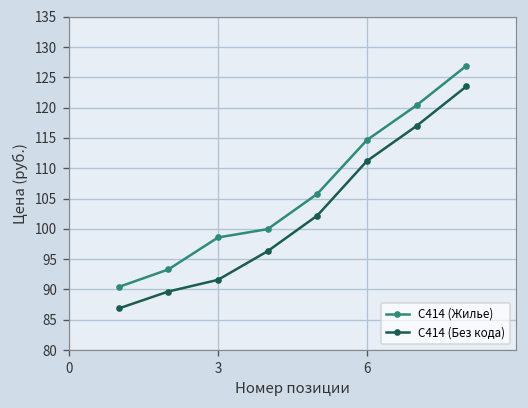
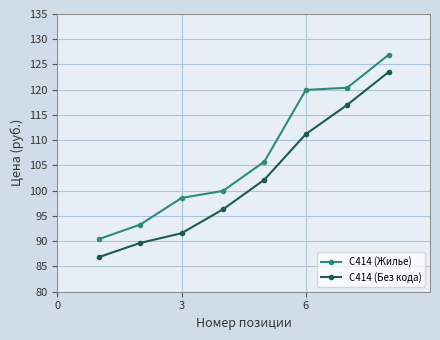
С414 (Жилье), 6: 115 -> 120
